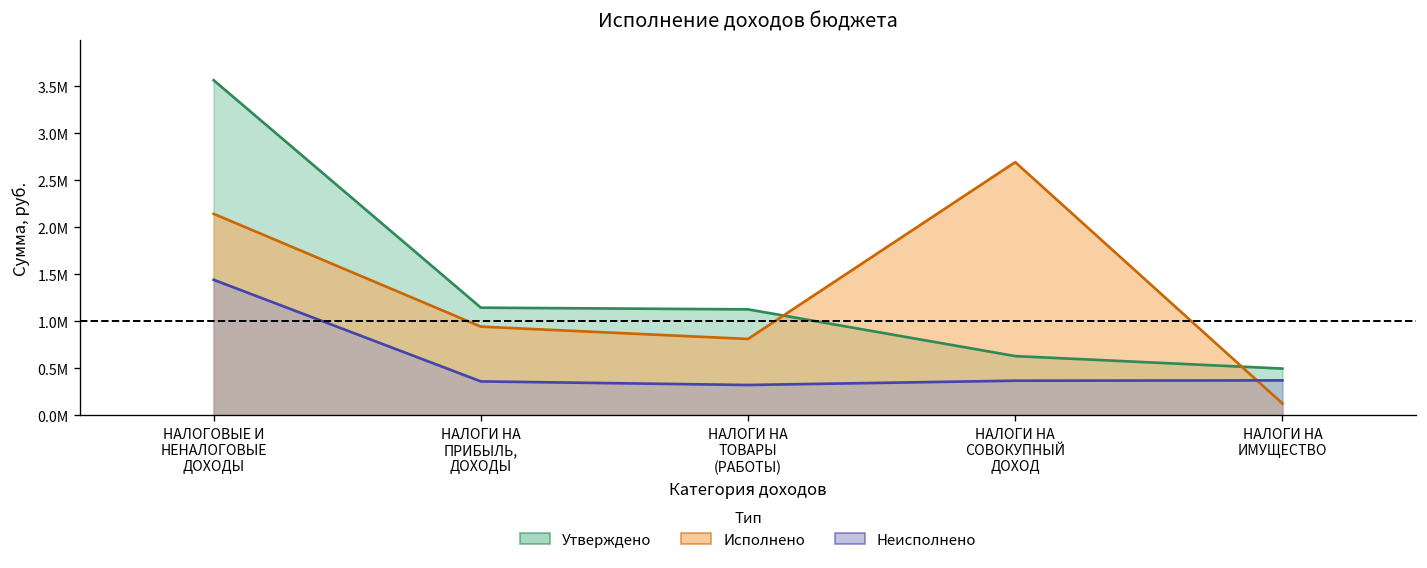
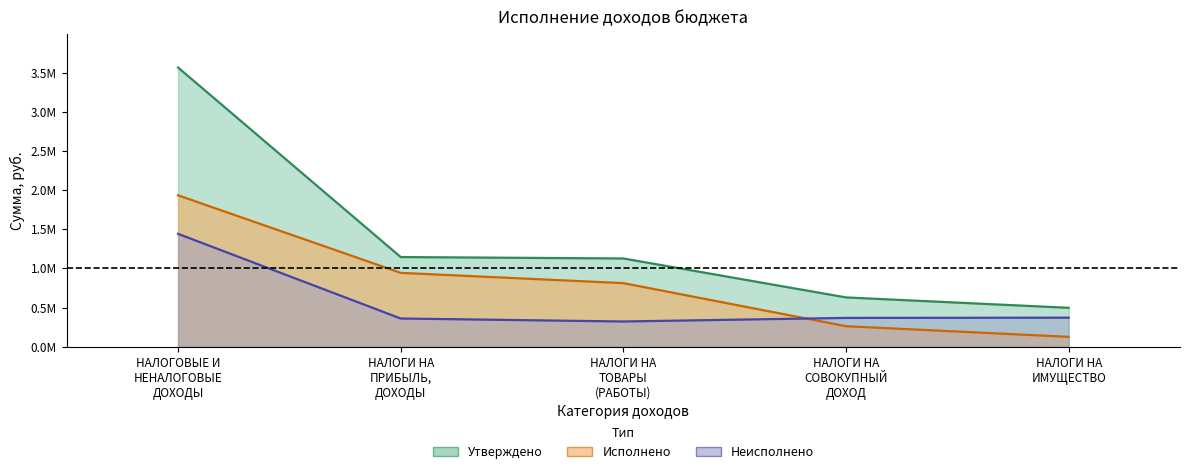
Исполнено, НАЛОГОВЫЕ И НЕНАЛОГОВЫЕ ДОХОДЫ: 2100000 -> 1900000
Исполнено, НАЛОГИ НА СОВОКУПНЫЙ ДОХОД: 2700000 -> 300000
